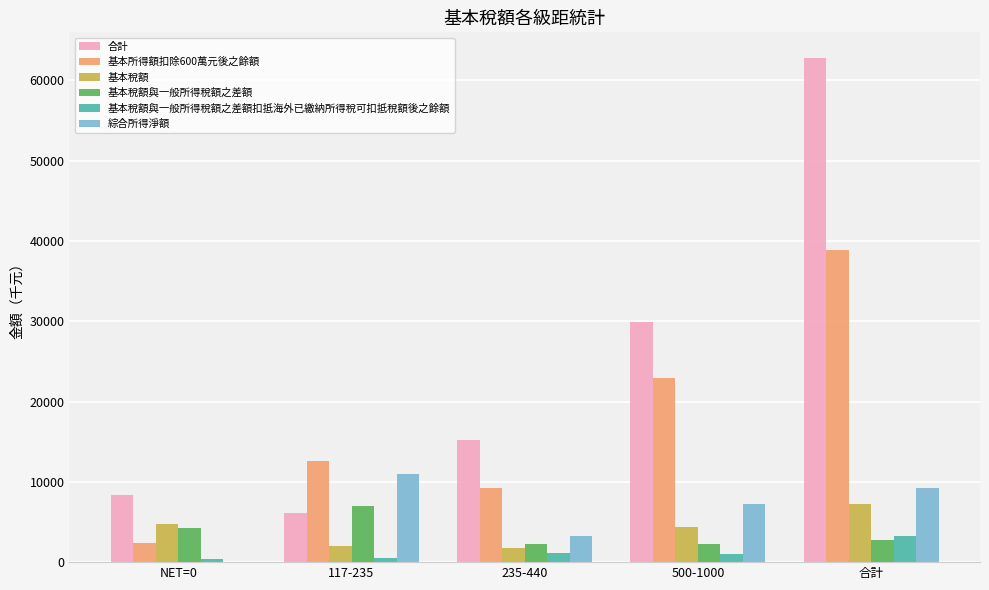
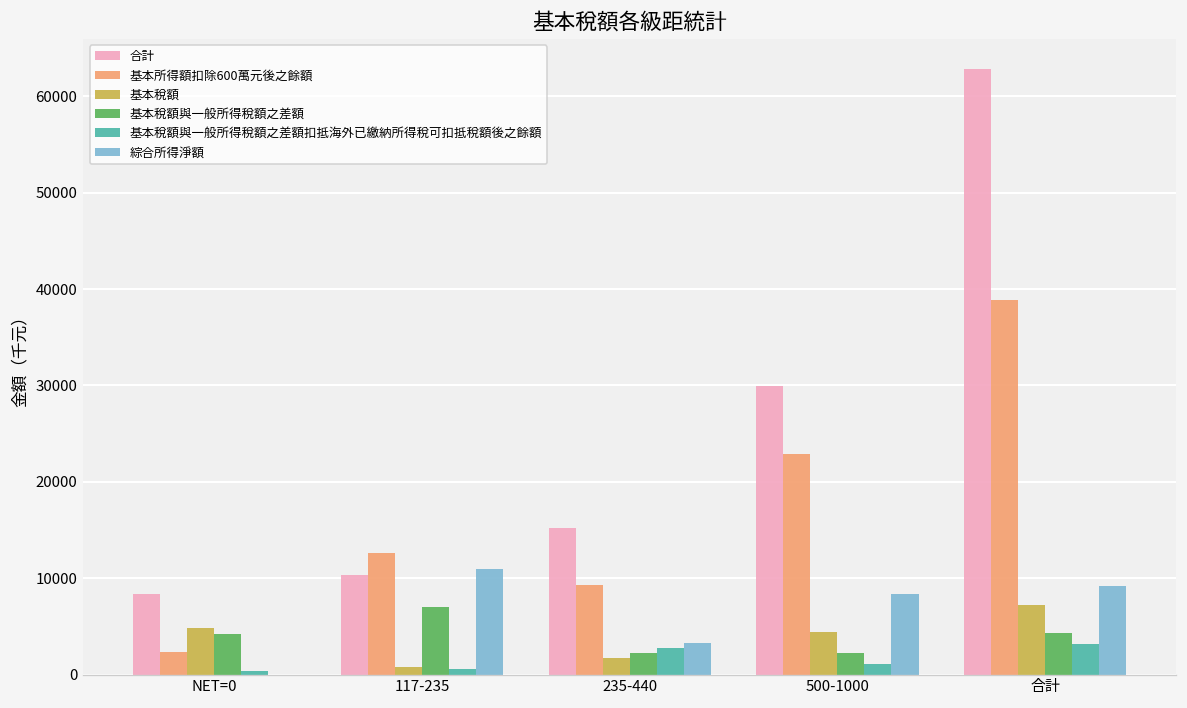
合計, 117-235: 6000 -> 10000
基本稅額, 117-235: 2000 -> 1000
基本稅額與一般所得稅額之差額扣抵海外已繳納所得稅可扣抵稅額後之餘額, 235-440: 1000 -> 3000
綜合所得淨額, 500-1000: 7000 -> 8000
基本稅額與一般所得稅額之差額, 合計: 3000 -> 4000
